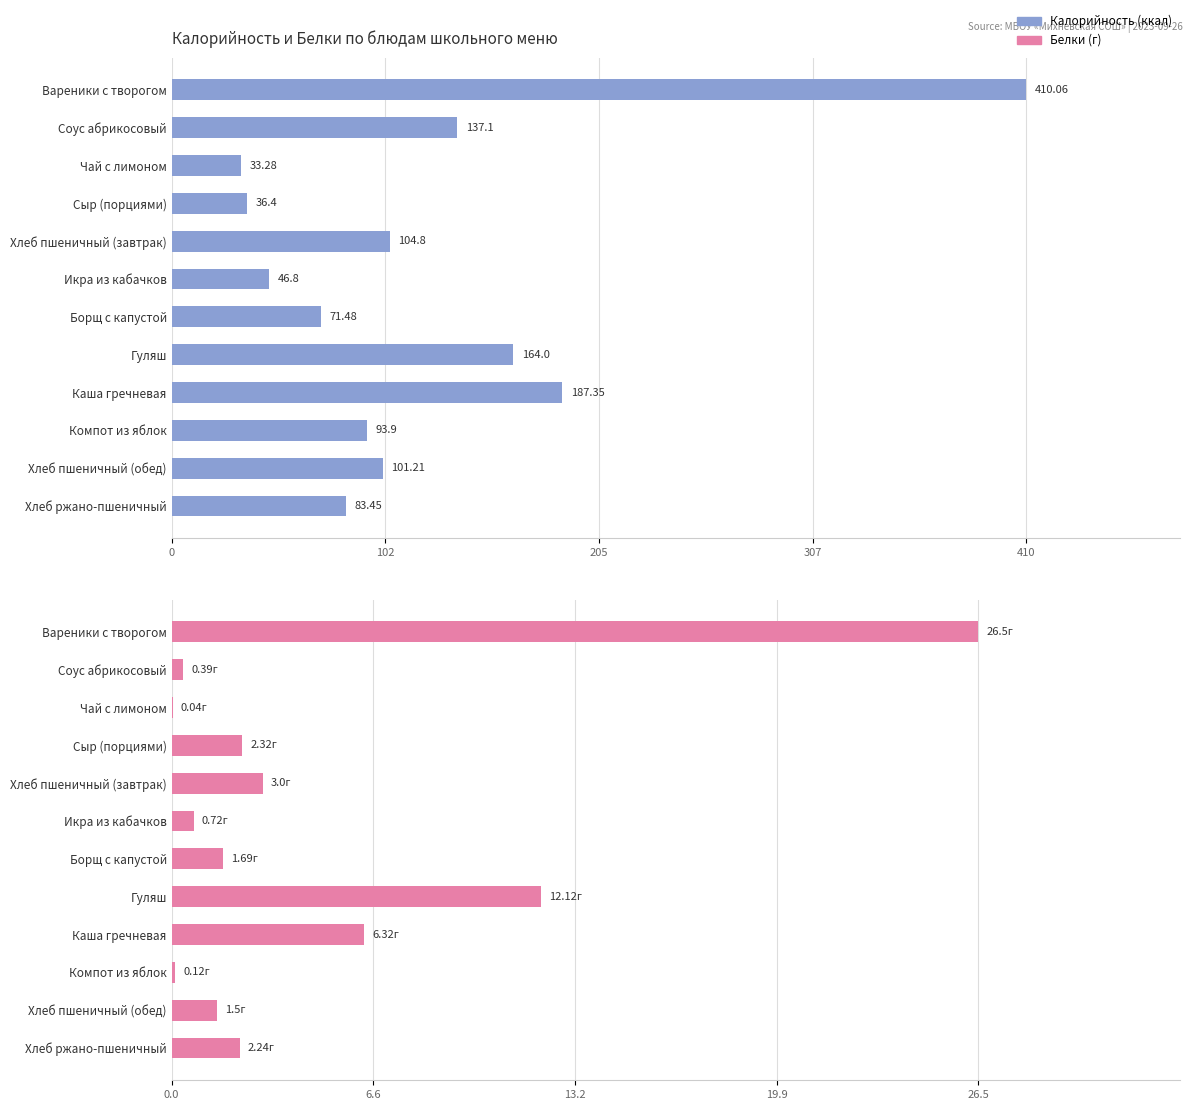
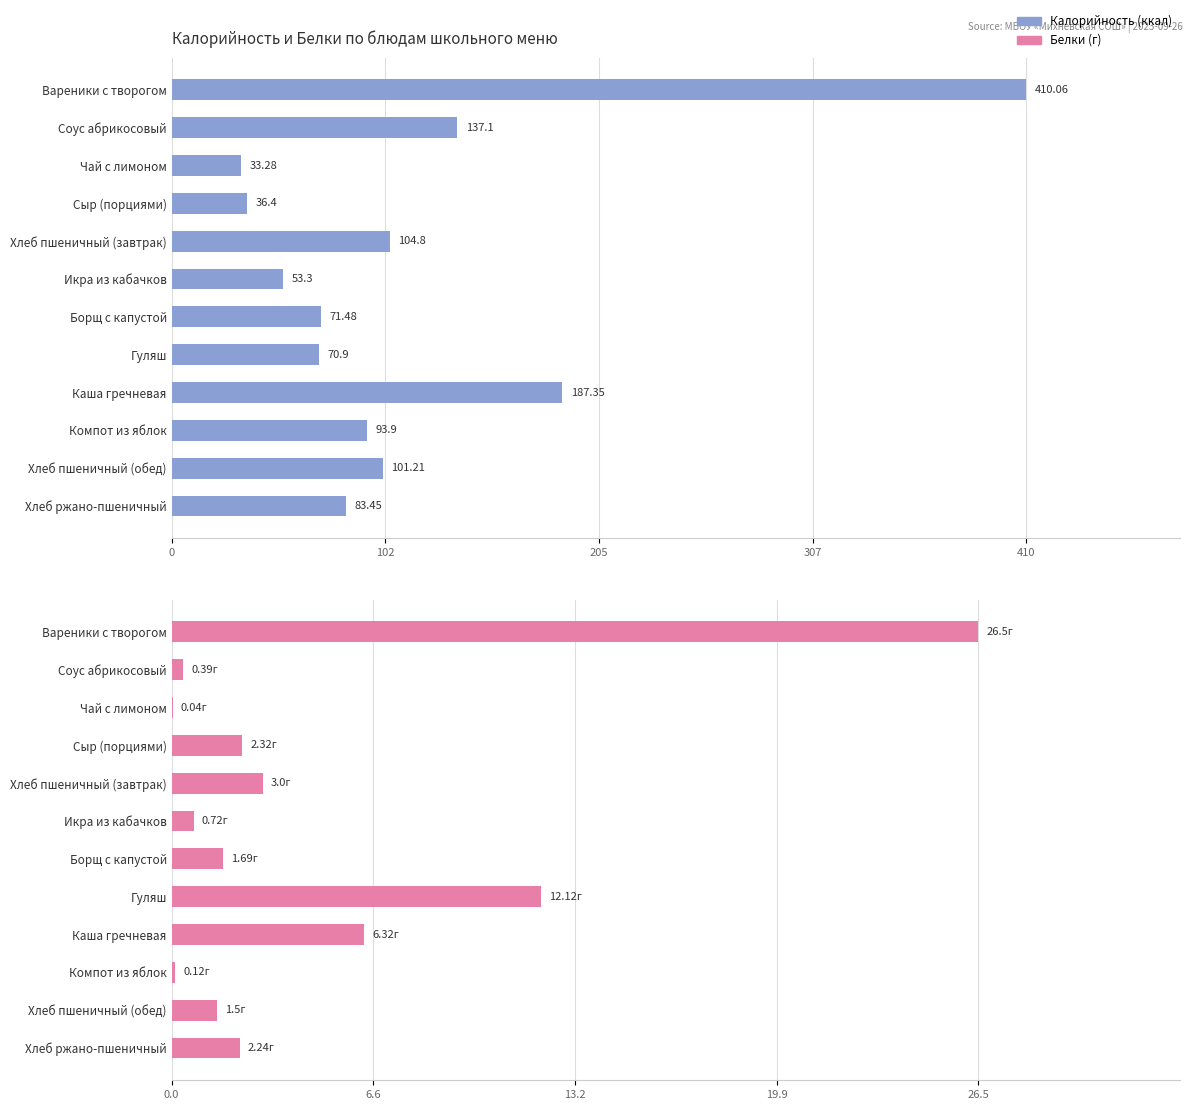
Калорийность и Белки по блюдам школьного меню, Икра из кабачков: 46.8 -> 53.3
Калорийность и Белки по блюдам школьного меню, Гуляш: 164.0 -> 70.9
